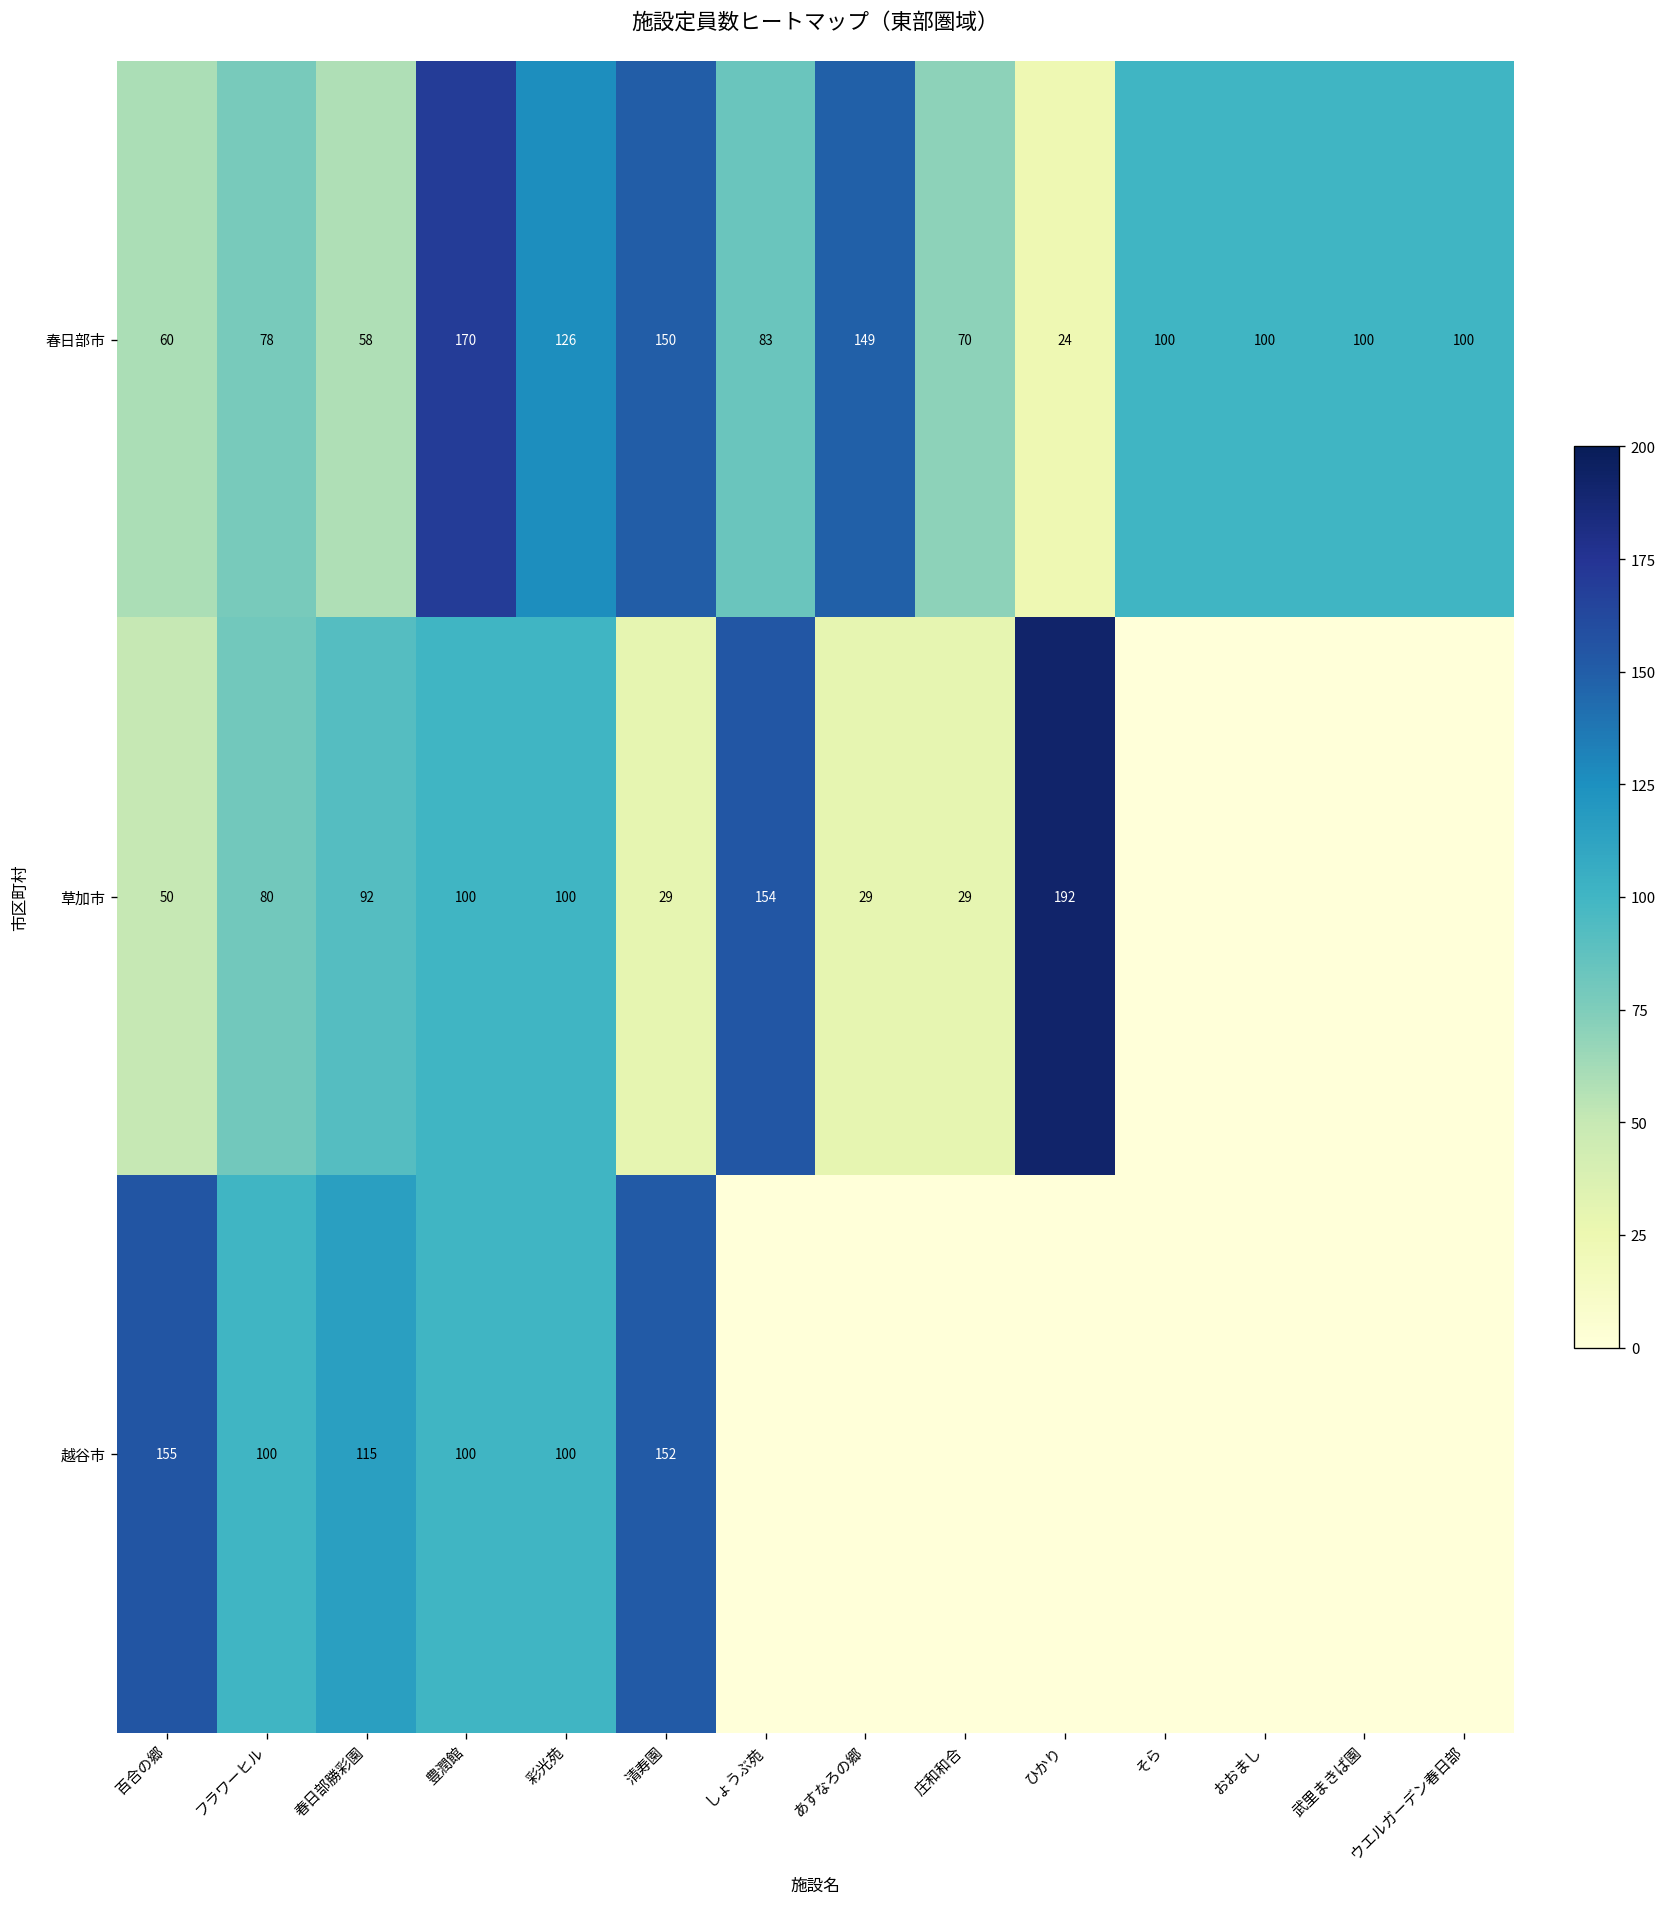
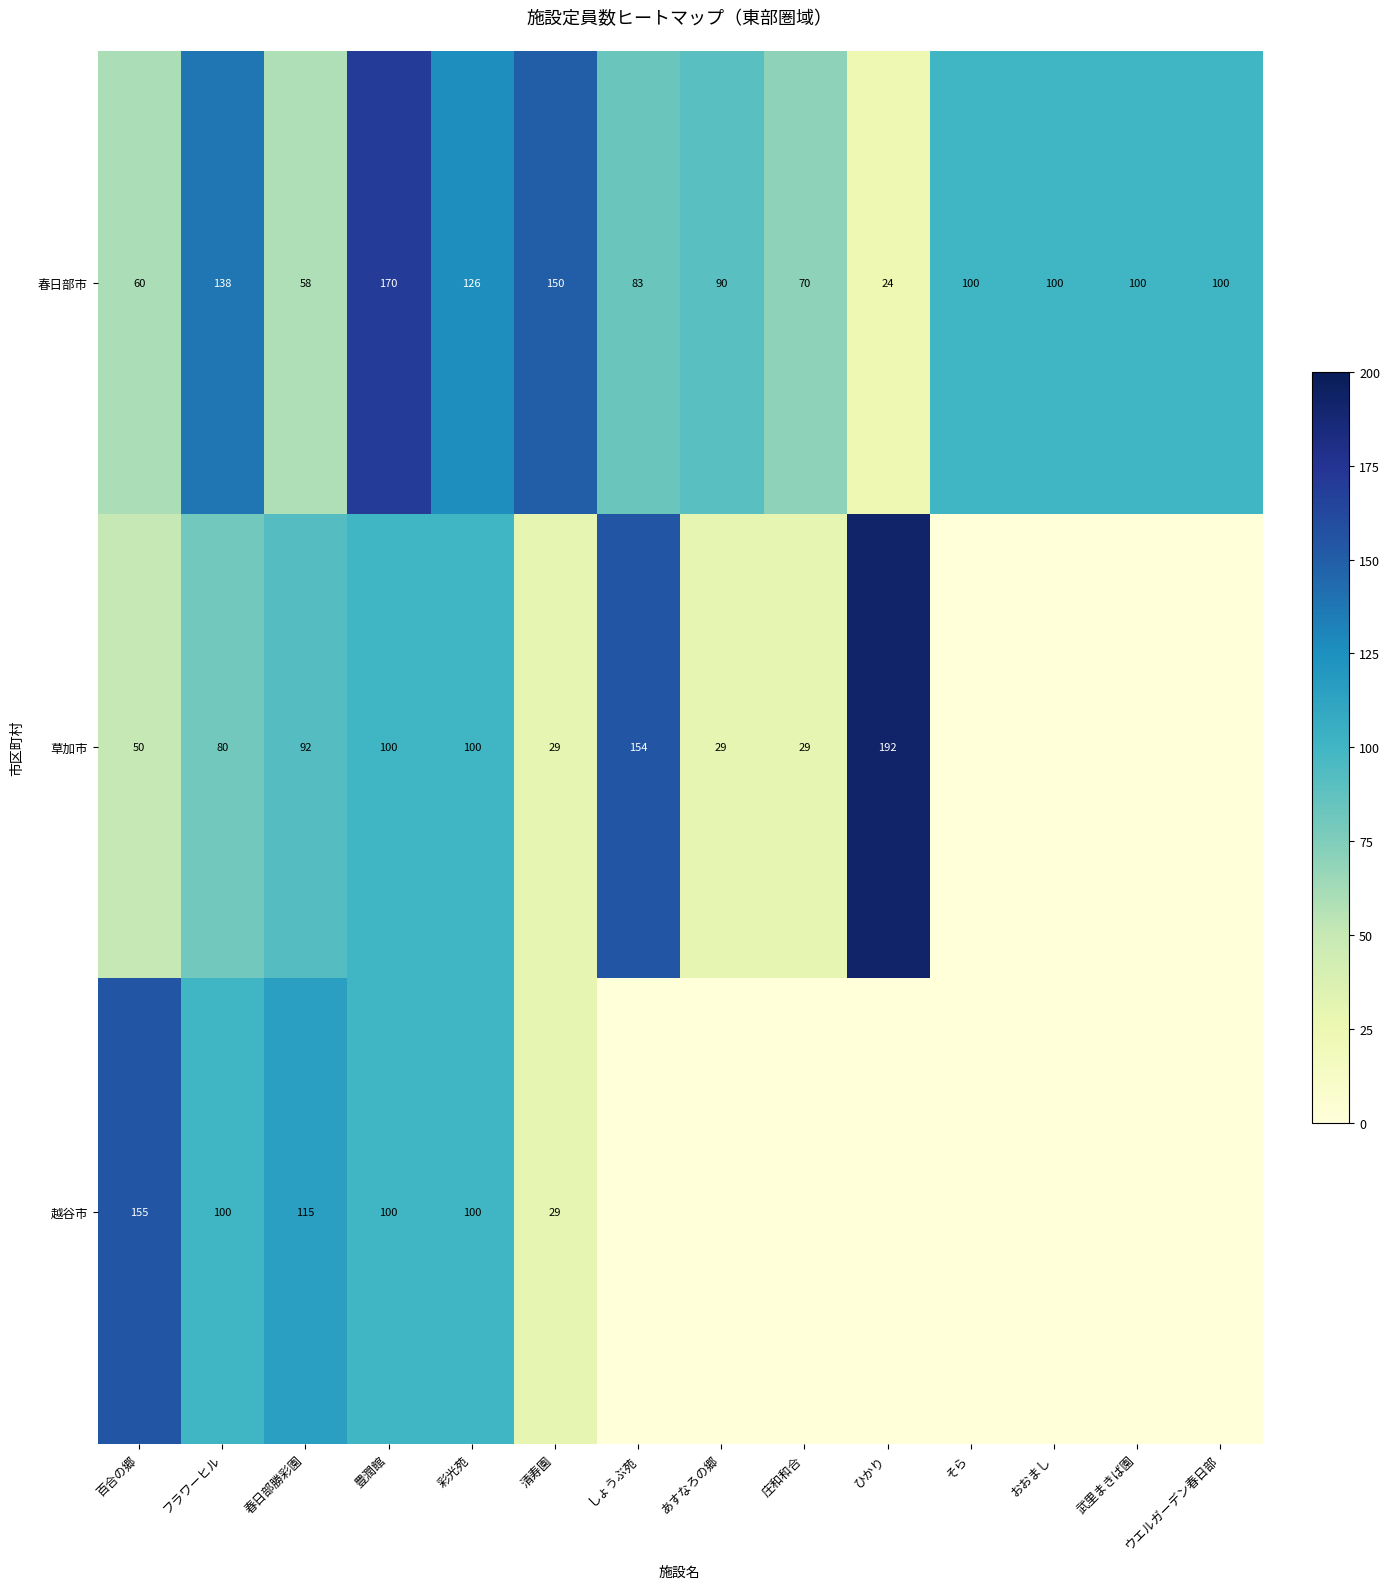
春日部市, フラワーヒル: 78 -> 138
春日部市, あすなろの郷: 149 -> 90
越谷市, 清寿園: 152 -> 29
